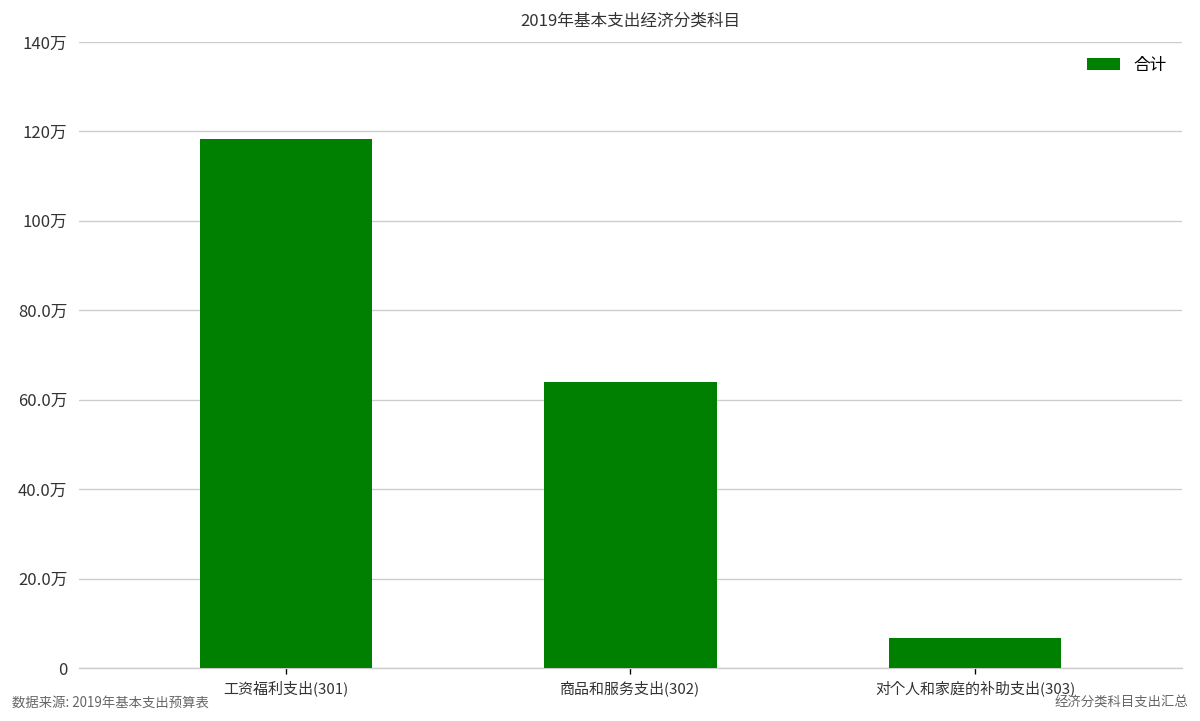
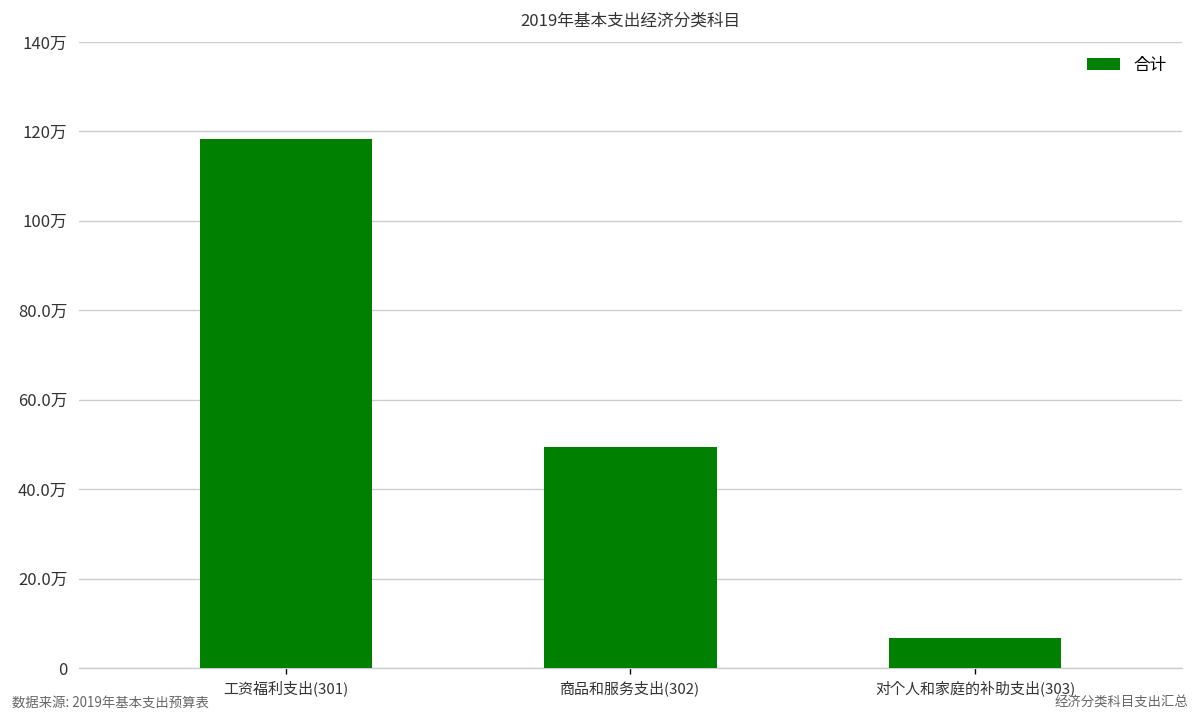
商品和服务支出(302): 64万 -> 49万
